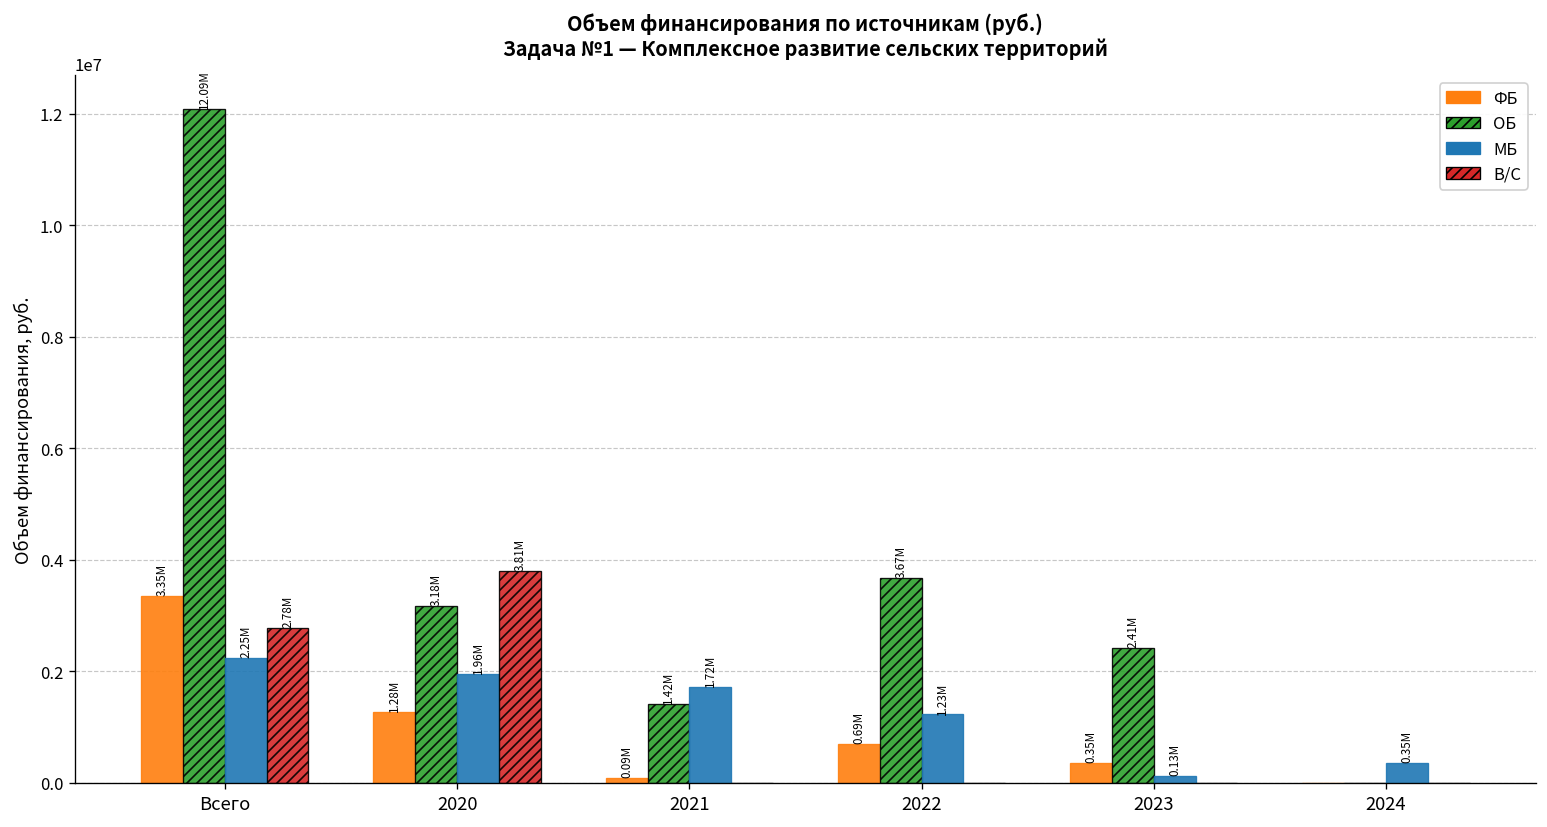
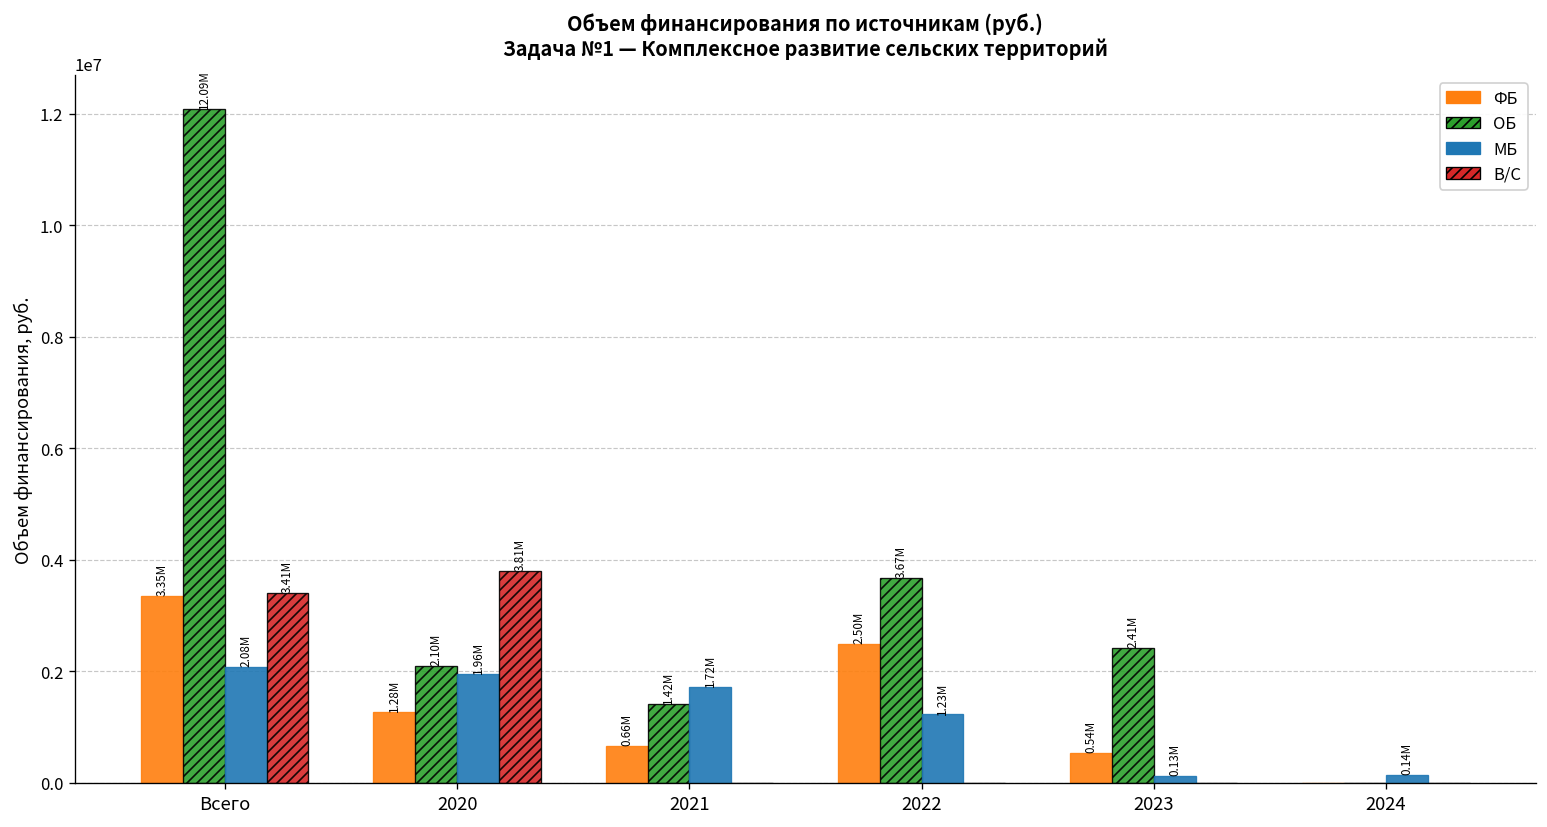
МБ, Всего: 2.25M -> 2.08M
В/С, Всего: 2.78M -> 3.41M
ОБ, 2020: 3.18M -> 2.10M
ФБ, 2021: 0.09M -> 0.66M
ФБ, 2022: 0.69M -> 2.50M
ФБ, 2023: 0.35M -> 0.54M
МБ, 2024: 0.35M -> 0.14M
